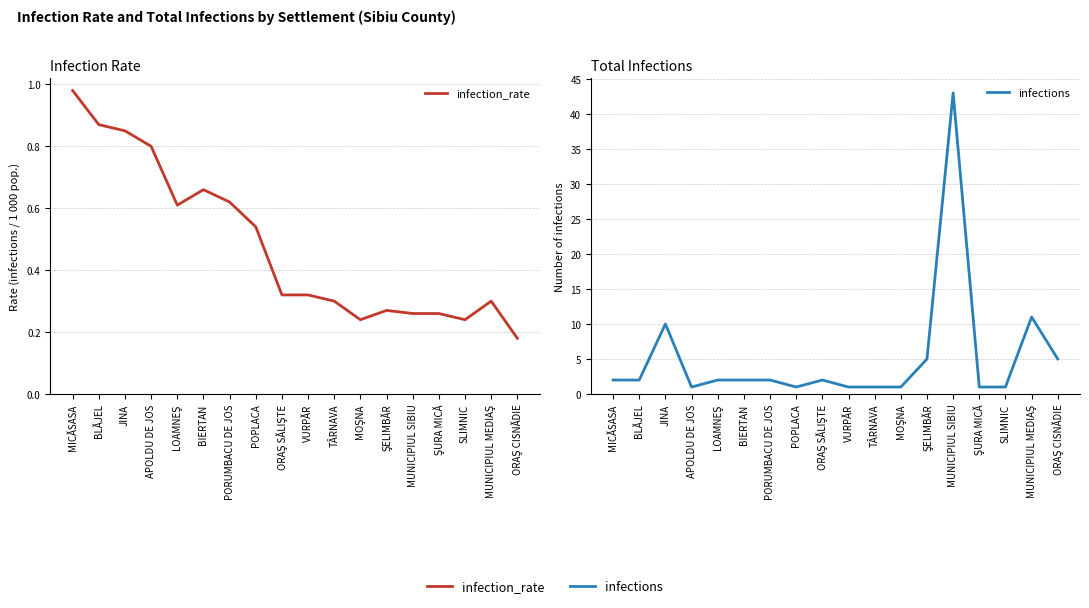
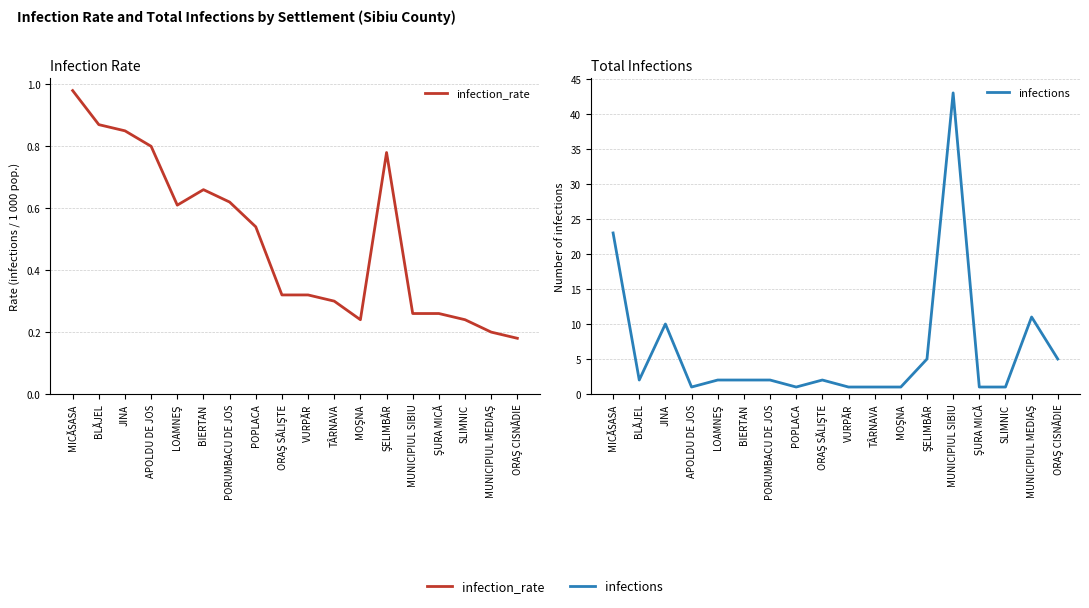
Infection Rate, ŞELIMBĂR: 0.27 -> 0.78
Infection Rate, MUNICIPIUL MEDIAŞ: 0.3 -> 0.2
Total Infections, MICĂSASA: 2 -> 23
